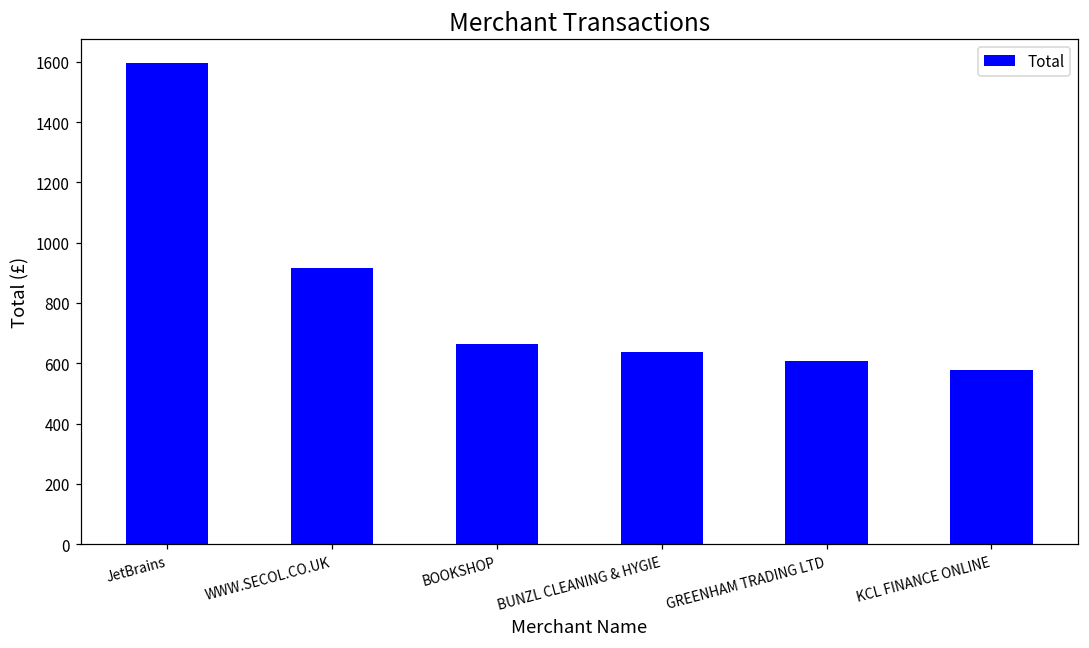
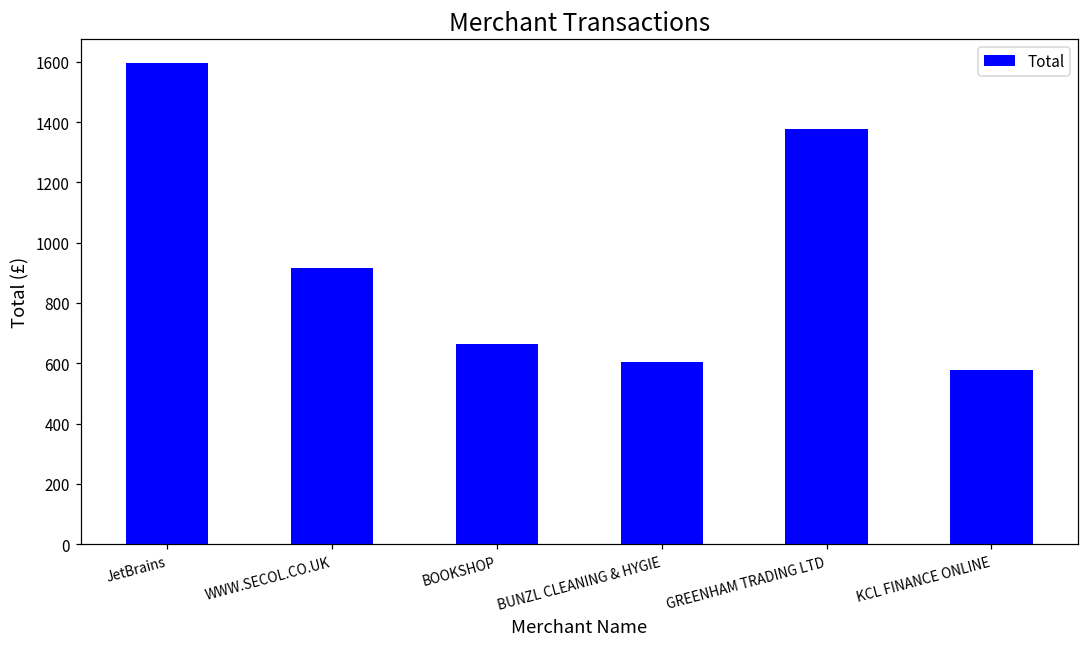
BUNZL CLEANING & HYGIE: 640 -> 600
GREENHAM TRADING LTD: 610 -> 1380
